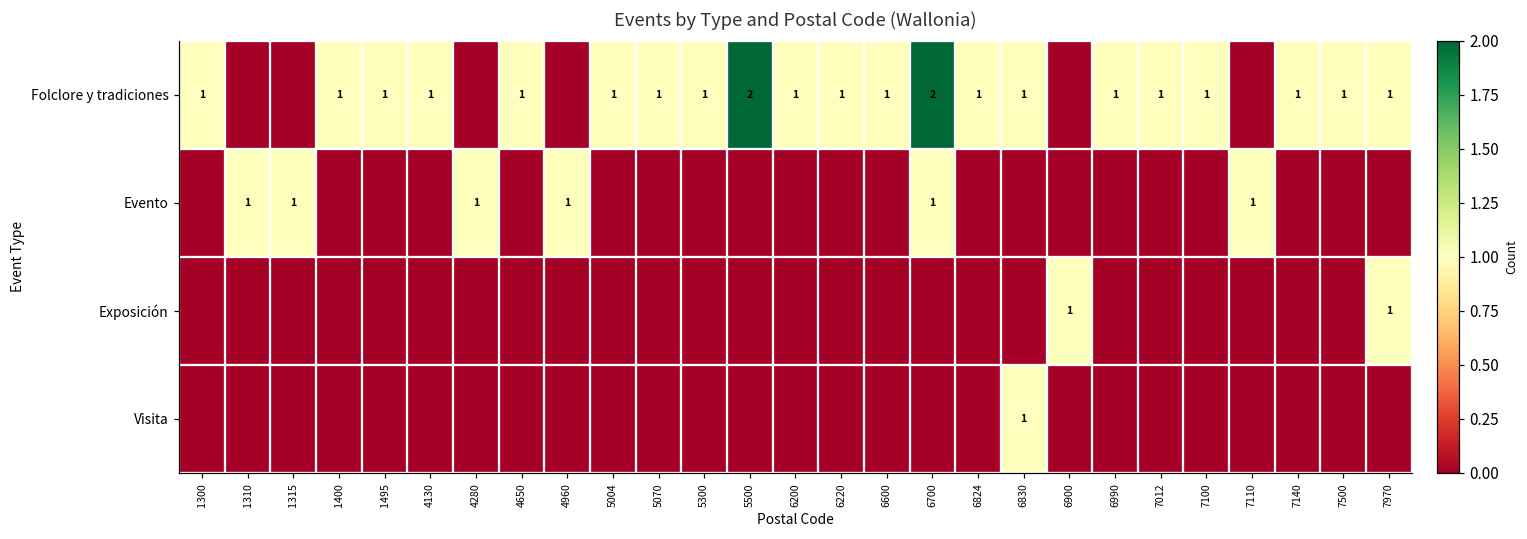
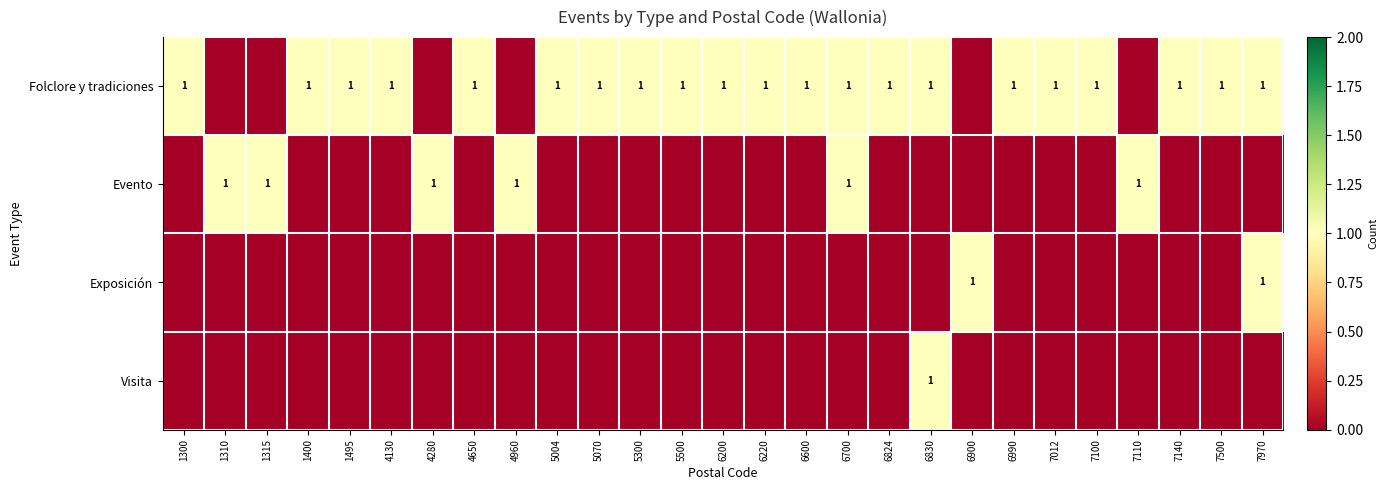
Folclore y tradiciones, 5500: 2 -> 1
Folclore y tradiciones, 6700: 2 -> 1
